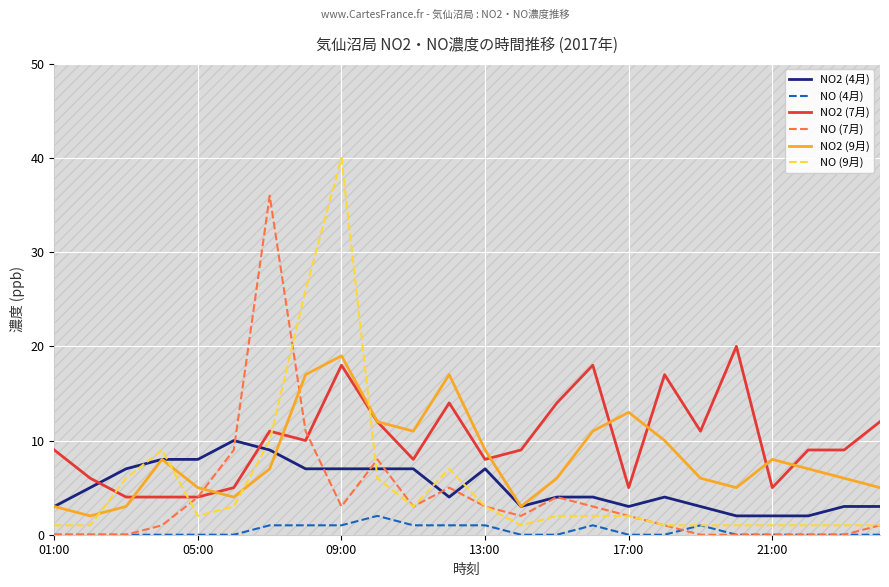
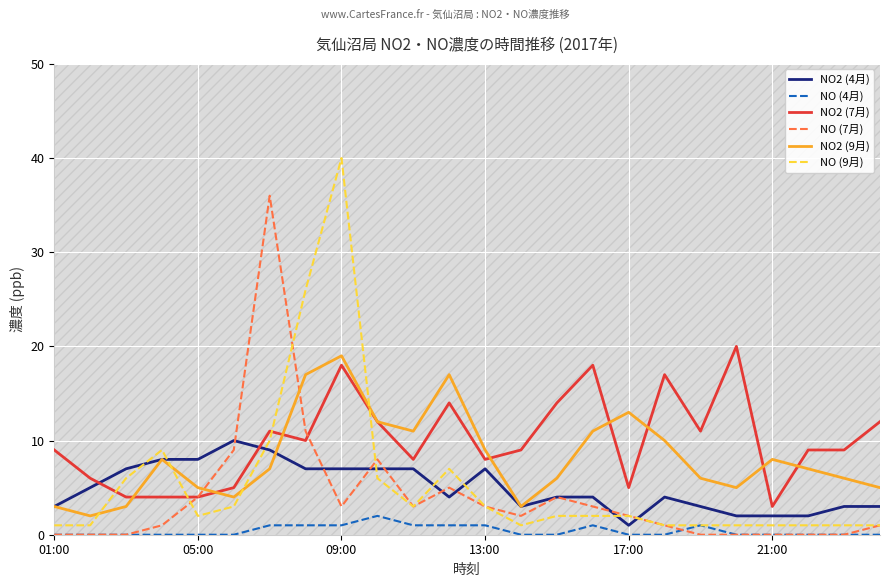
NO2 (4月), 17:00: 3 -> 1
NO2 (7月), 21:00: 5 -> 3
